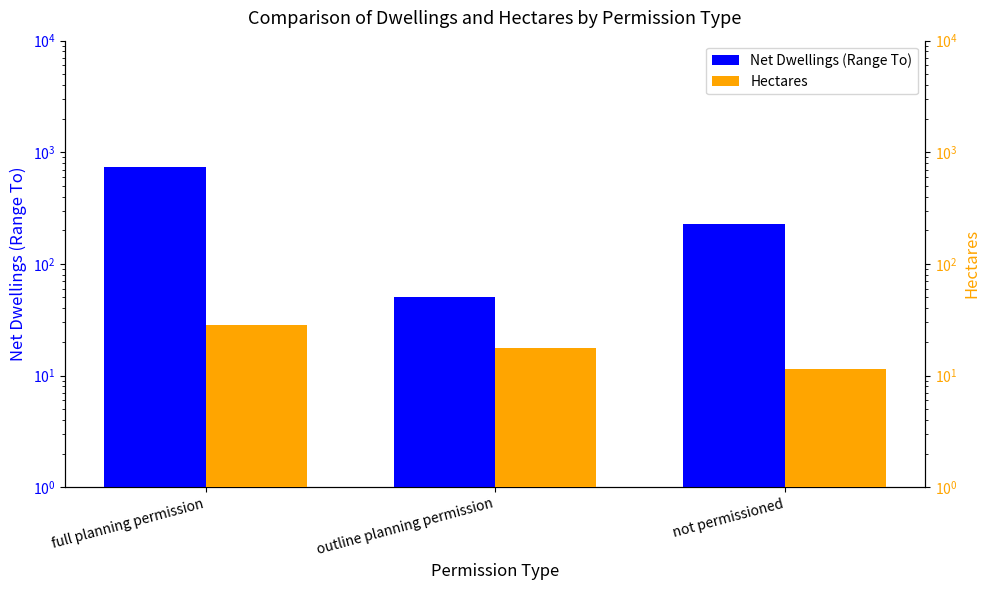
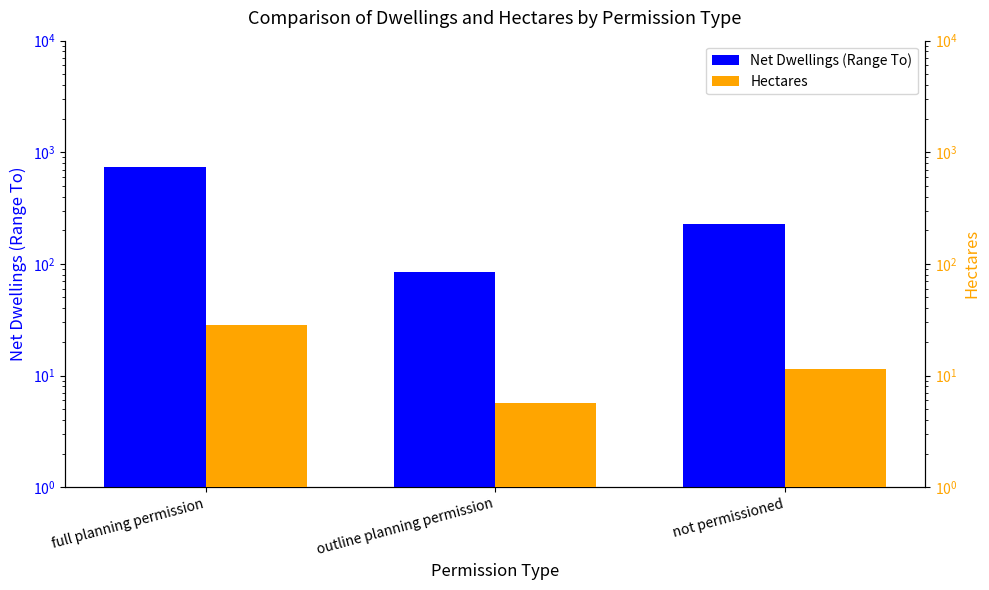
Net Dwellings (Range To), outline planning permission: 50 -> 80
Hectares, outline planning permission: 18 -> 6
